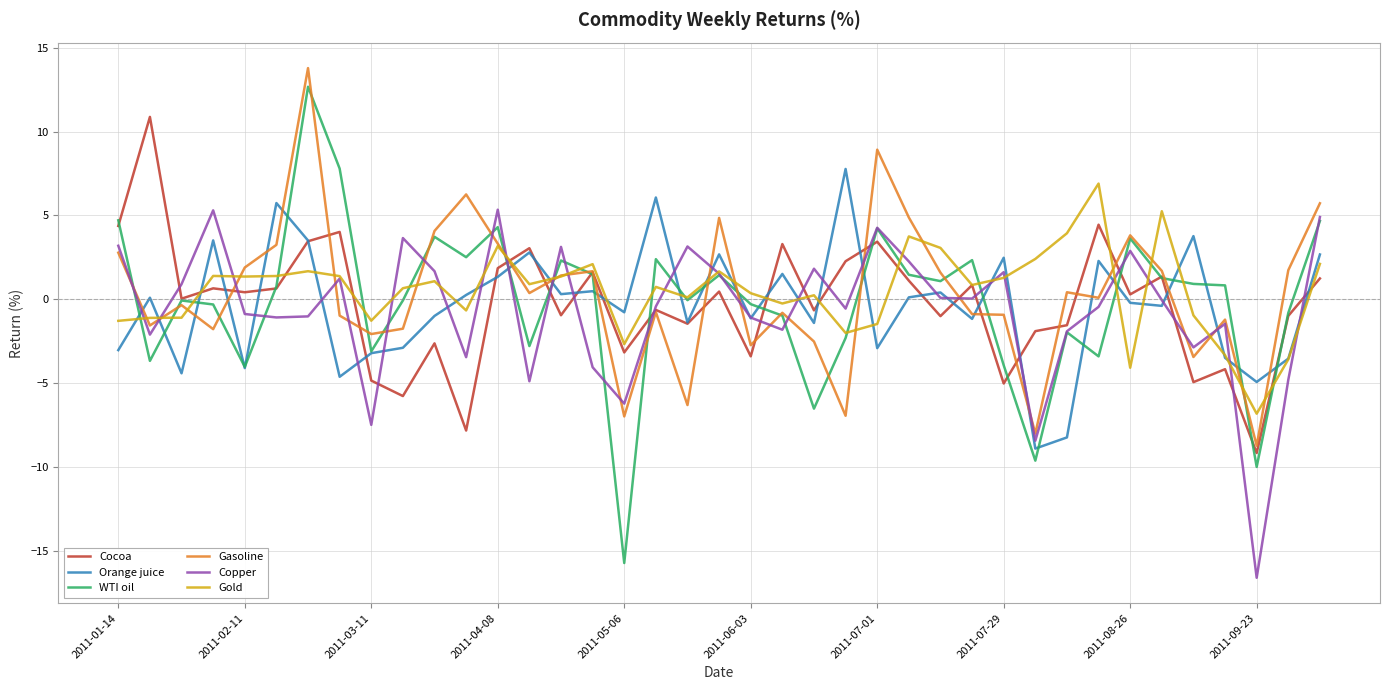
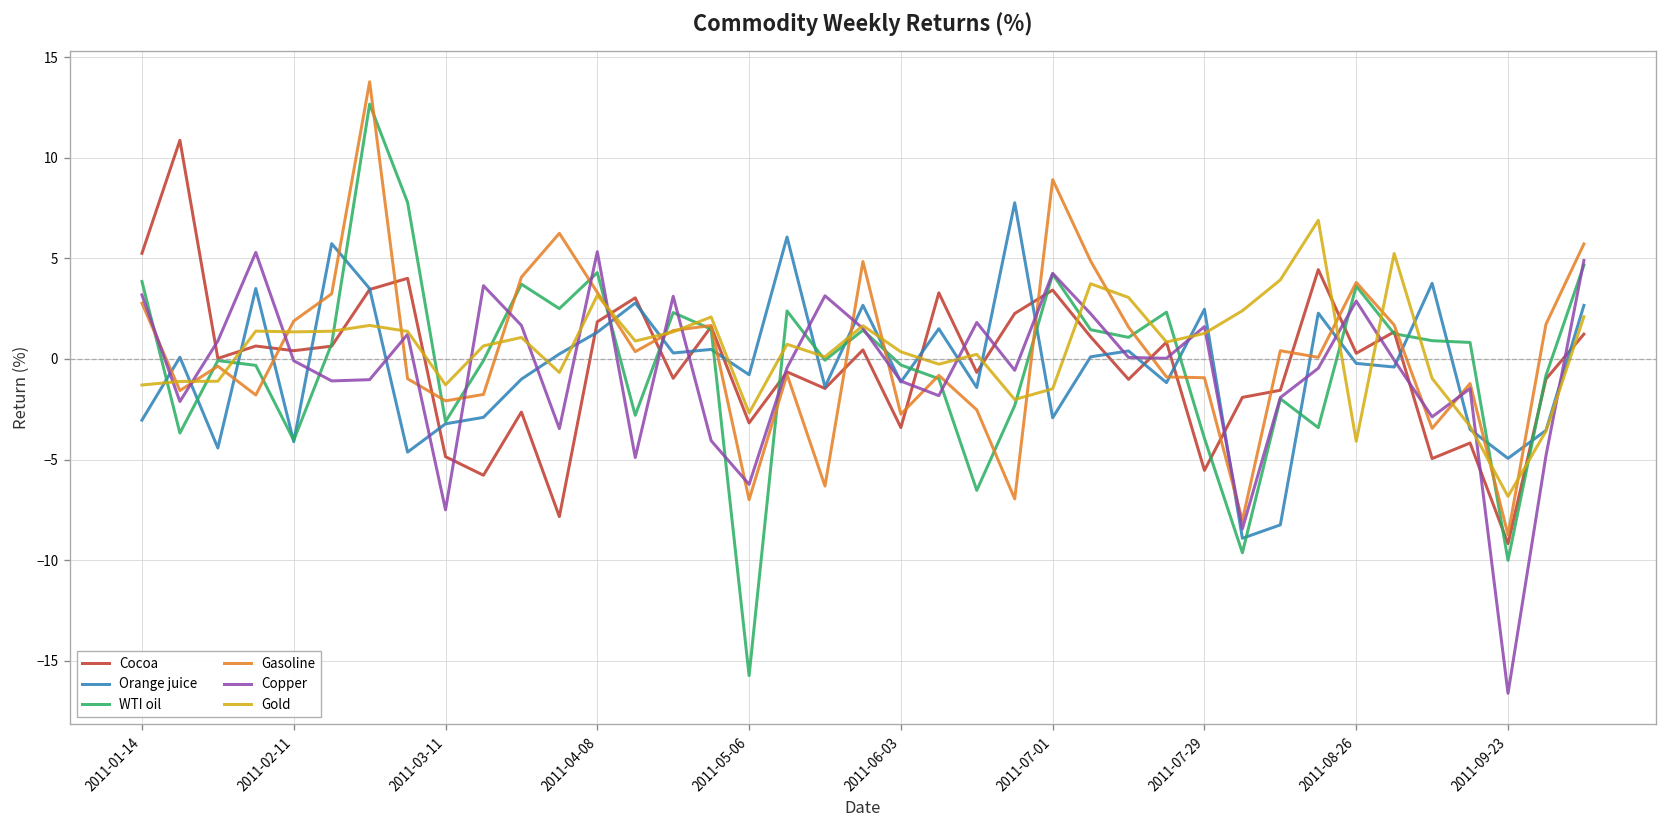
Cocoa, 2011-01-14: 4.4 -> 5.3
WTI oil, 2011-01-14: 4.7 -> 3.9
Copper, 2011-02-11: -0.9 -> -0.1
Cocoa, 2011-07-29: -5.0 -> -5.5
